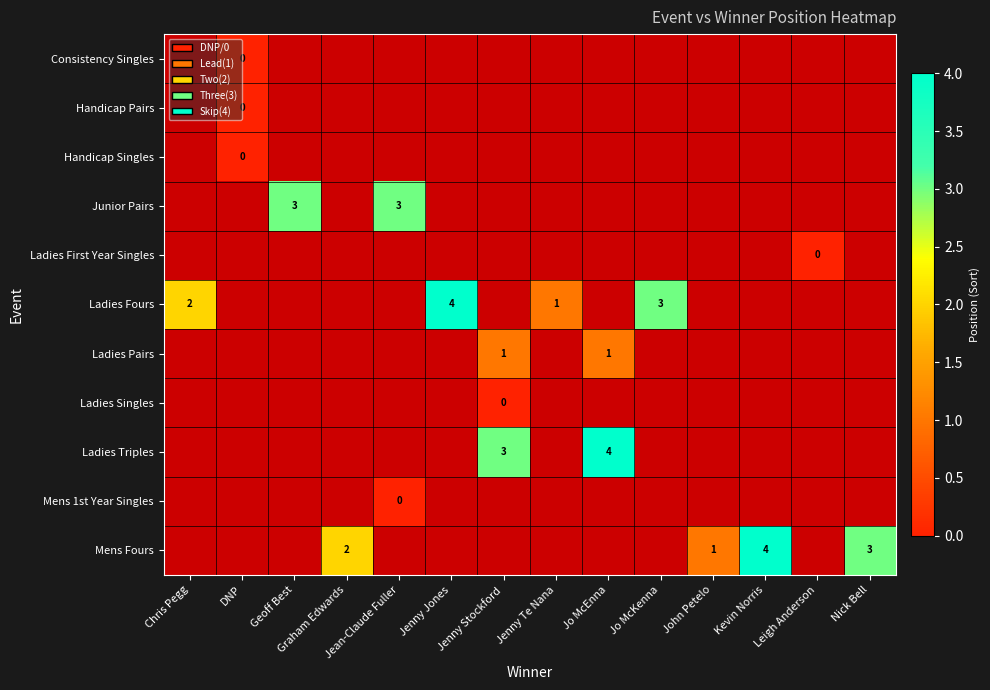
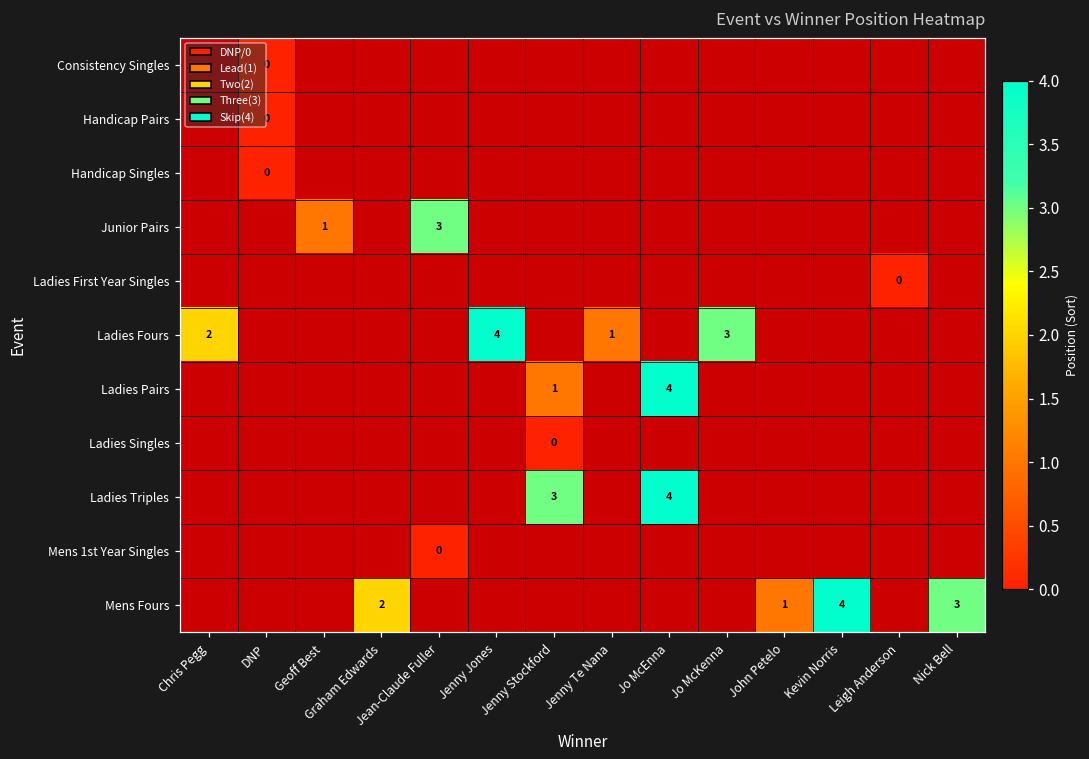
Junior Pairs, Geoff Best: 3 -> 1
Ladies Pairs, Jo McEnna: 1 -> 4
